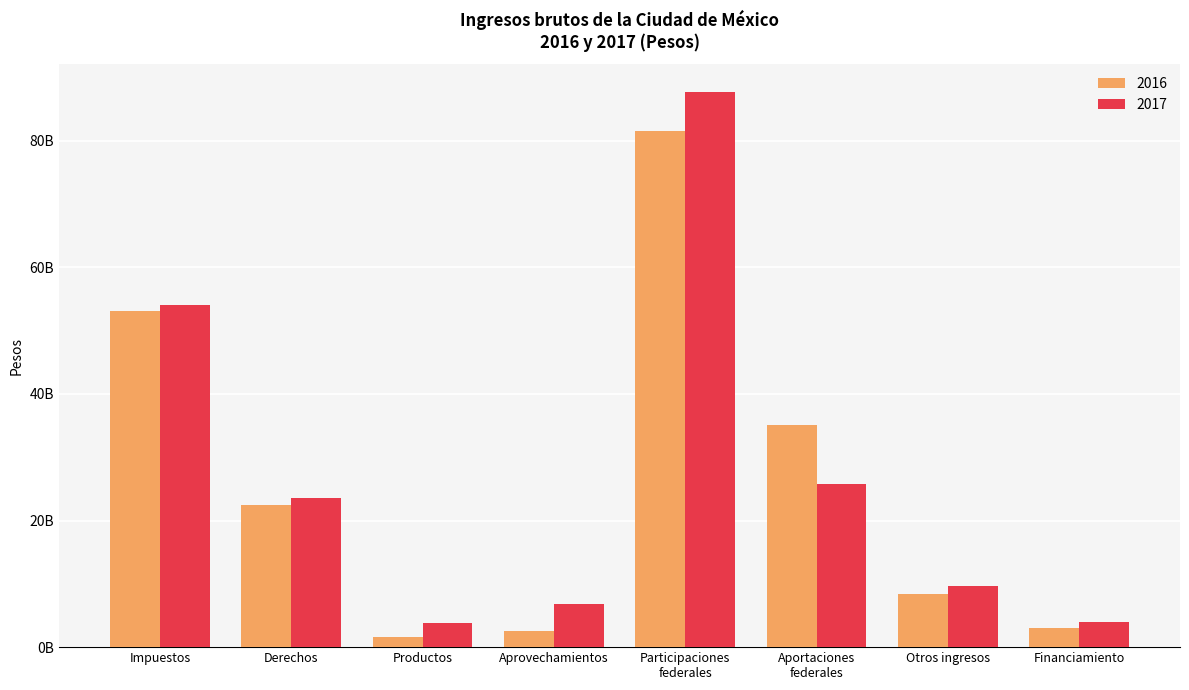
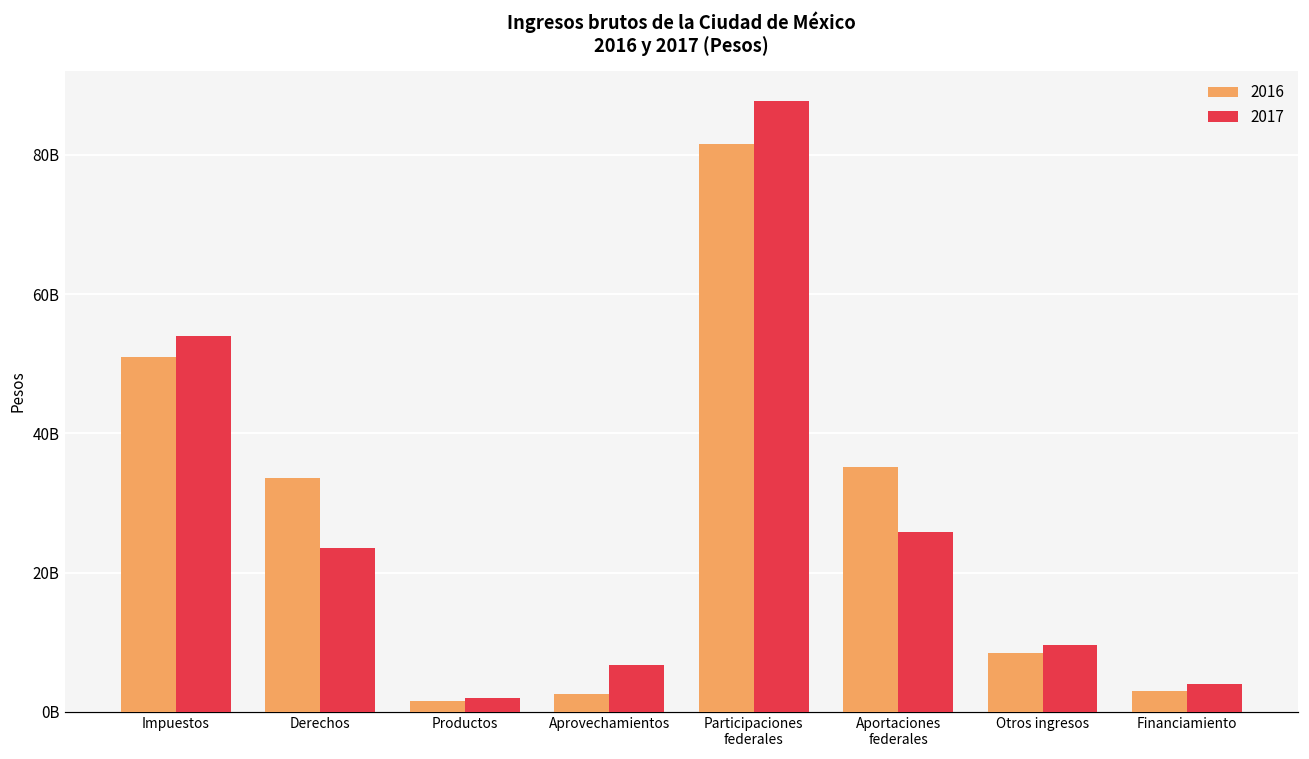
2016, Impuestos: 53000000000 -> 51000000000
2016, Derechos: 22000000000 -> 34000000000
2017, Productos: 4000000000 -> 2000000000
